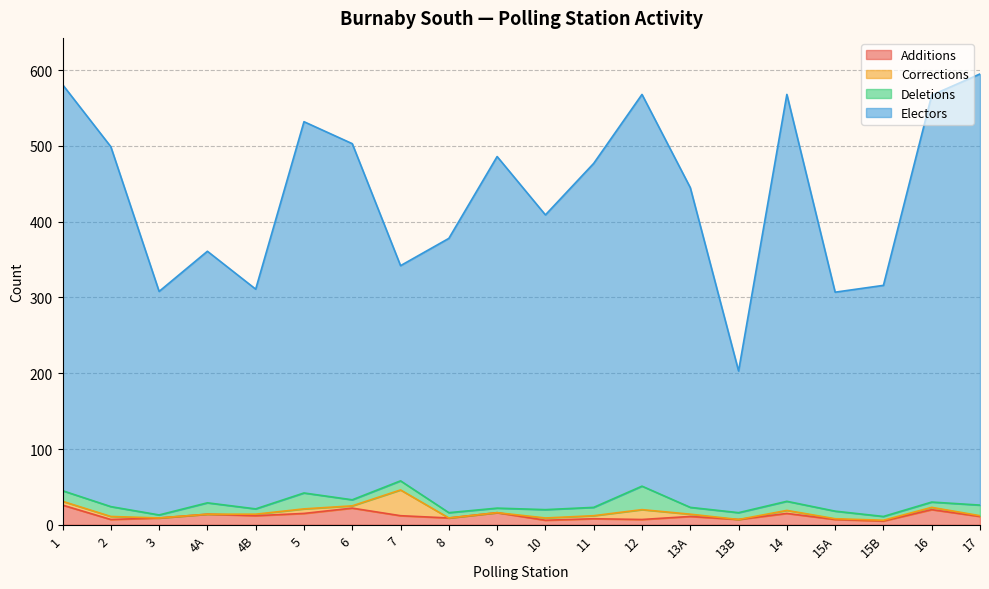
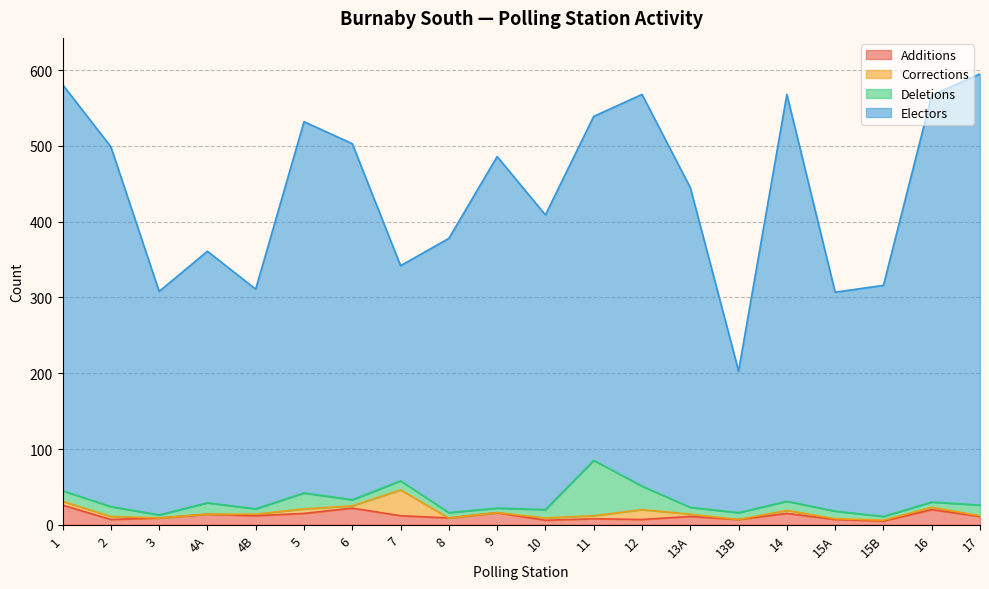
Deletions, 11: 10 -> 70
